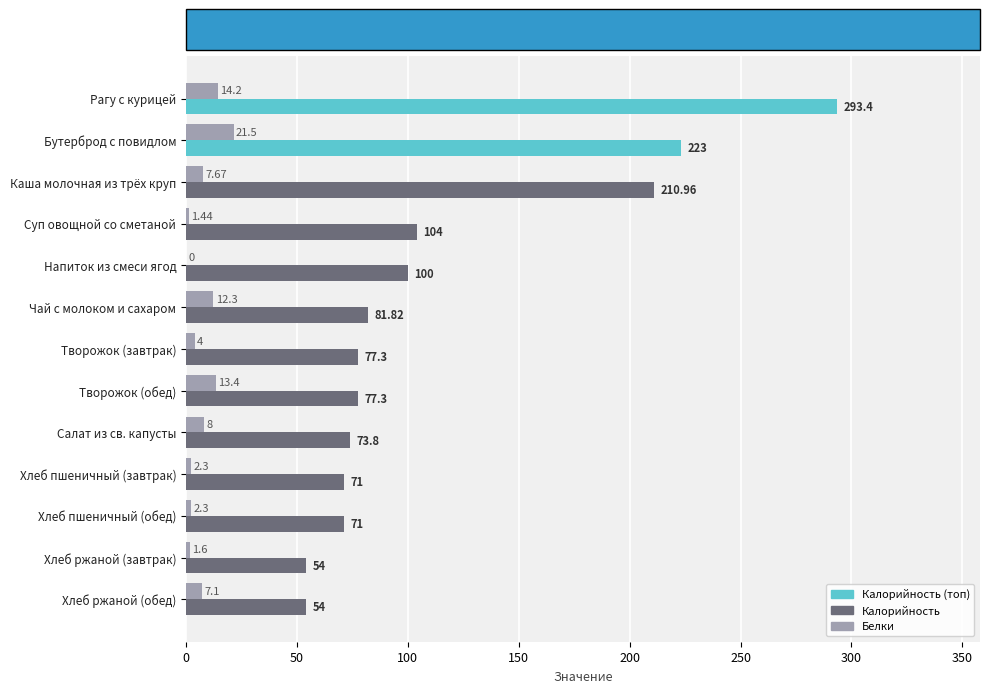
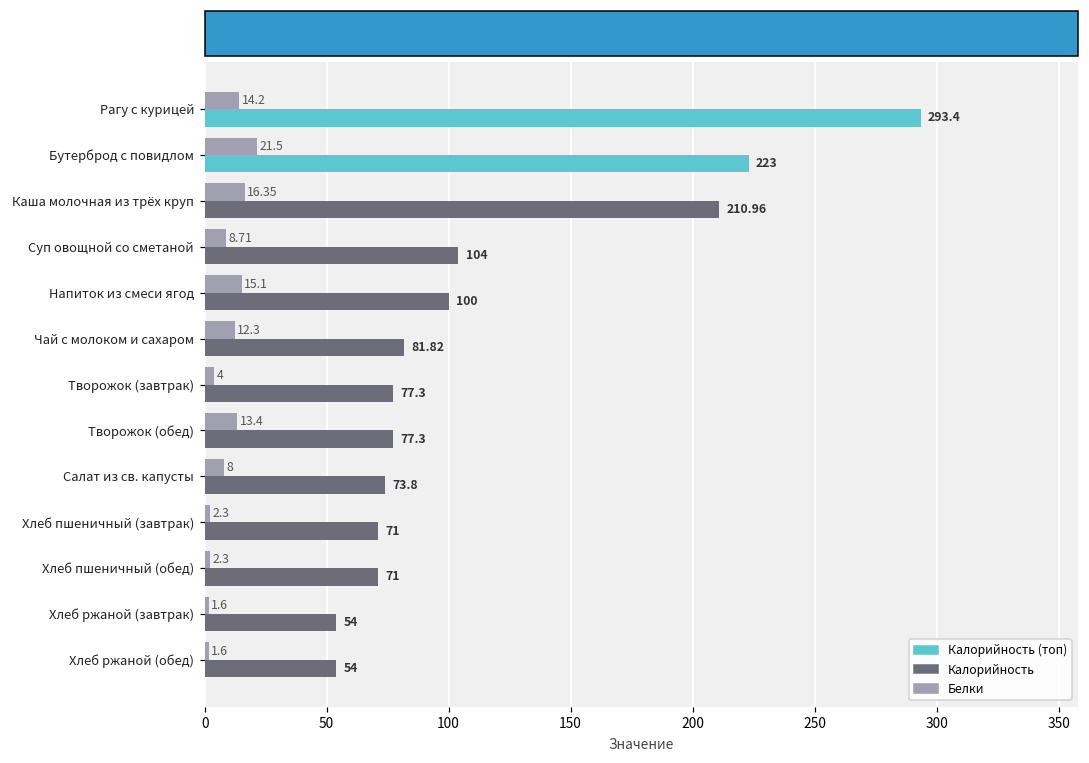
Белки, Каша молочная из трёх круп: 7.67 -> 16.35
Белки, Суп овощной со сметаной: 1.44 -> 8.71
Белки, Напиток из смеси ягод: 0 -> 15.1
Белки, Хлеб ржаной (обед): 7.1 -> 1.6
